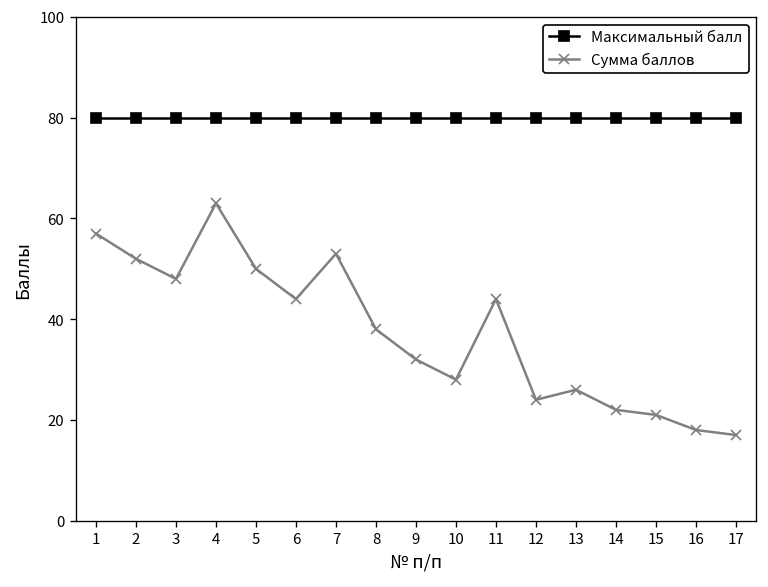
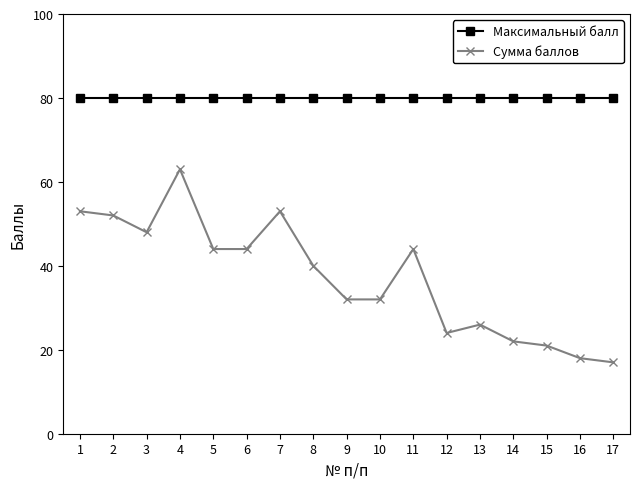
Сумма баллов, 1: 57 -> 53
Сумма баллов, 5: 50 -> 44
Сумма баллов, 8: 38 -> 40
Сумма баллов, 10: 28 -> 32
